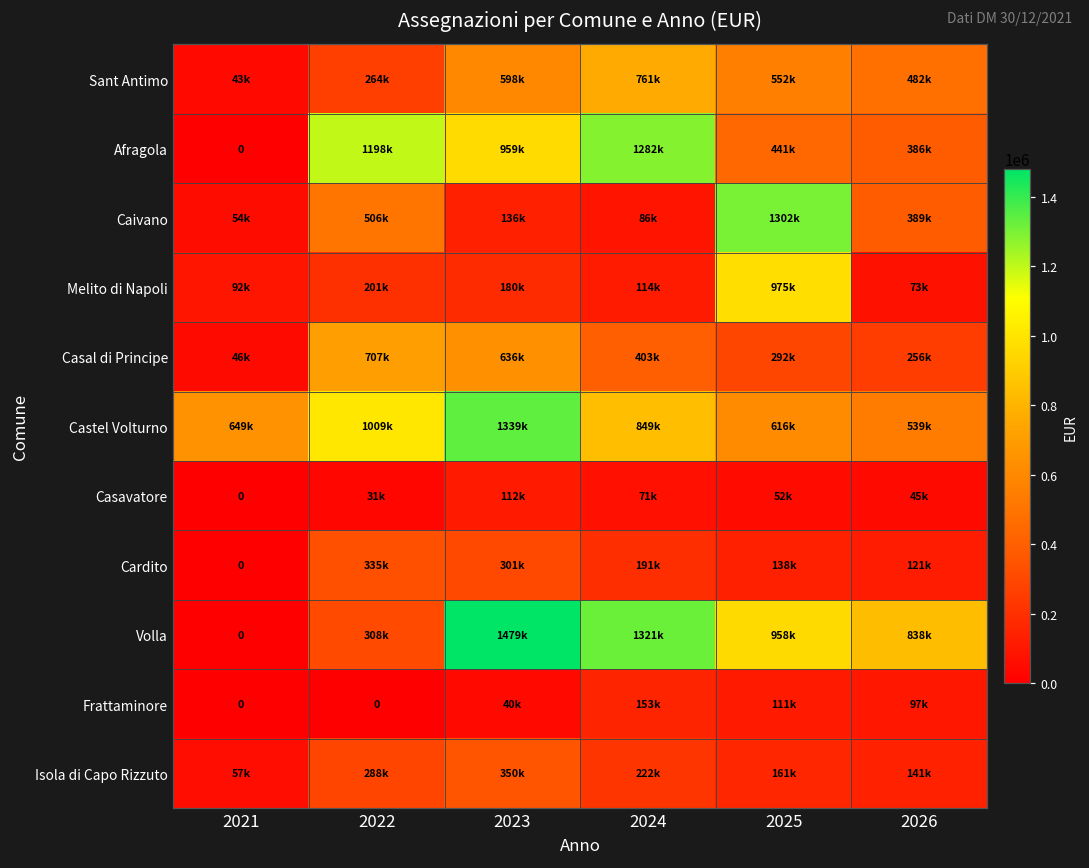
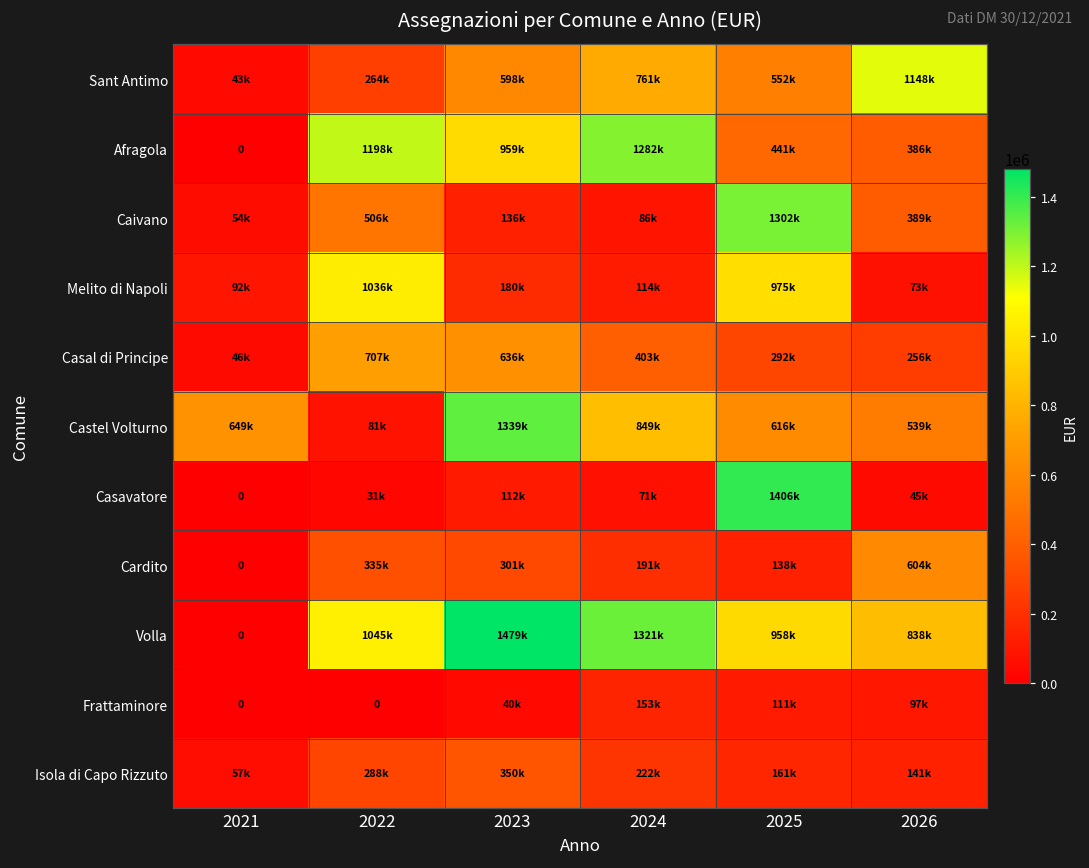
Sant Antimo, 2026: 482k -> 1148k
Melito di Napoli, 2022: 201k -> 1036k
Castel Volturno, 2022: 1009k -> 81k
Casavatore, 2025: 52k -> 1406k
Cardito, 2026: 121k -> 604k
Volla, 2022: 308k -> 1045k
